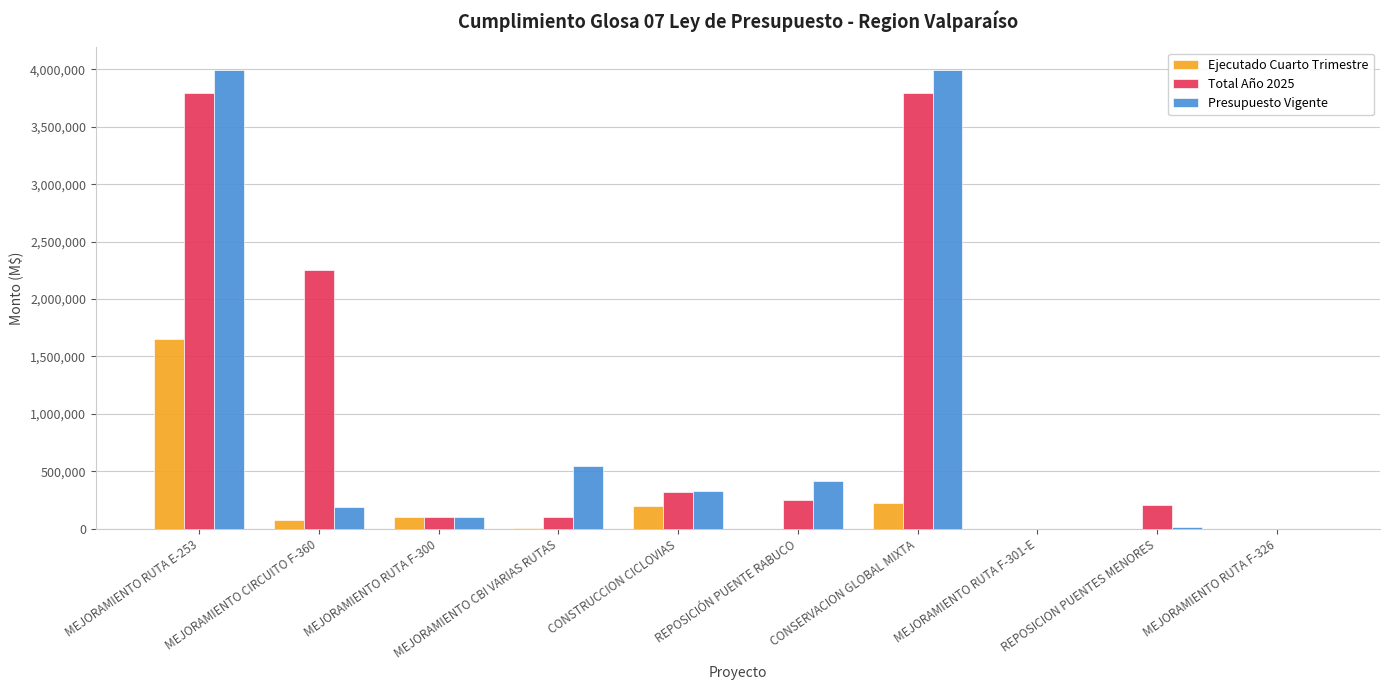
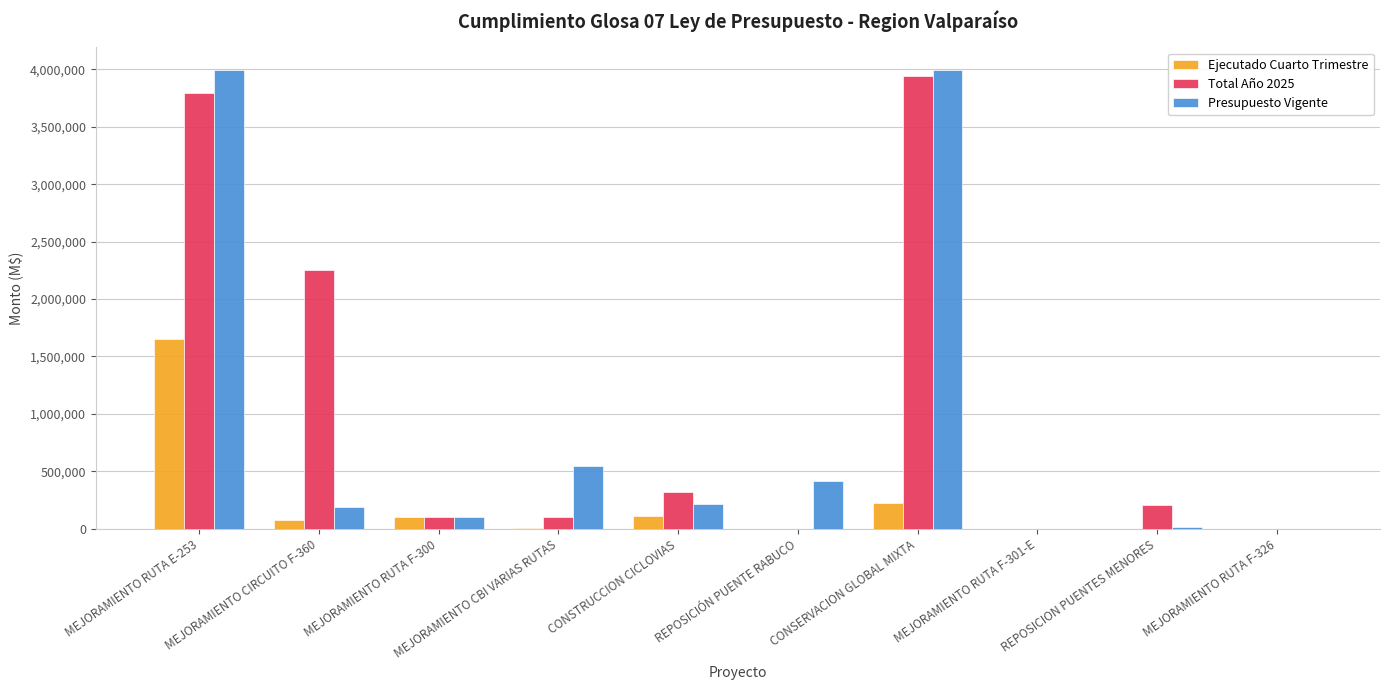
Ejecutado Cuarto Trimestre, CONSTRUCCION CICLOVIAS: 190,000 -> 110,000
Presupuesto Vigente, CONSTRUCCION CICLOVIAS: 330,000 -> 220,000
Total Año 2025, REPOSICIÓN PUENTE RABUCO: 250,000 -> 0
Total Año 2025, CONSERVACION GLOBAL MIXTA: 3,790,000 -> 3,950,000
